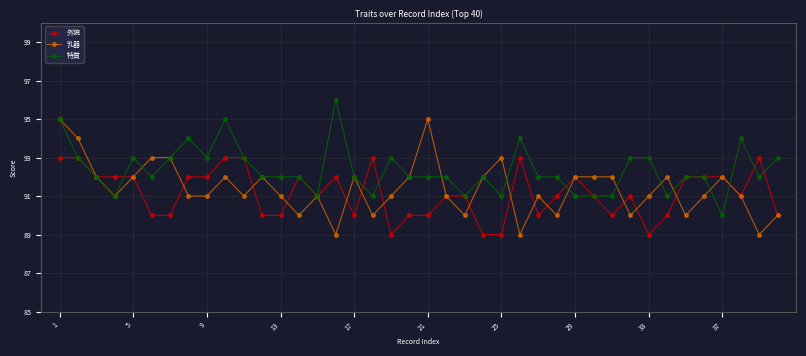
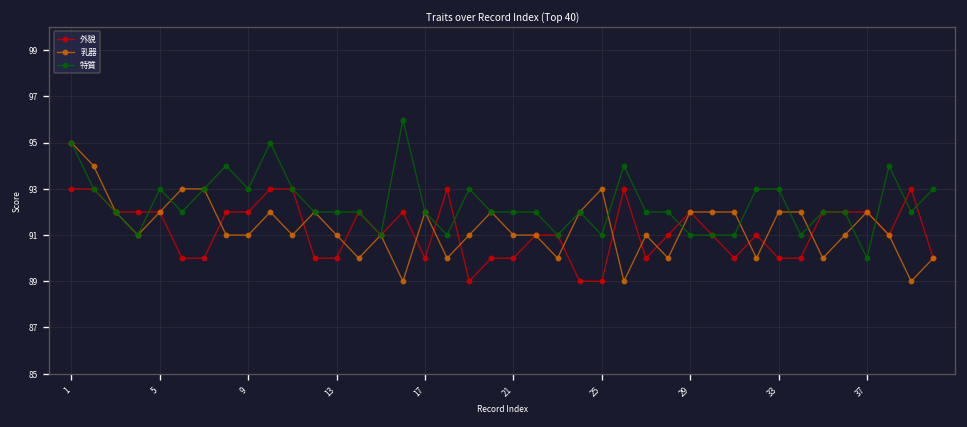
乳器, 21: 95 -> 91
外貌, 33: 89 -> 90
乳器, 33: 91 -> 92
